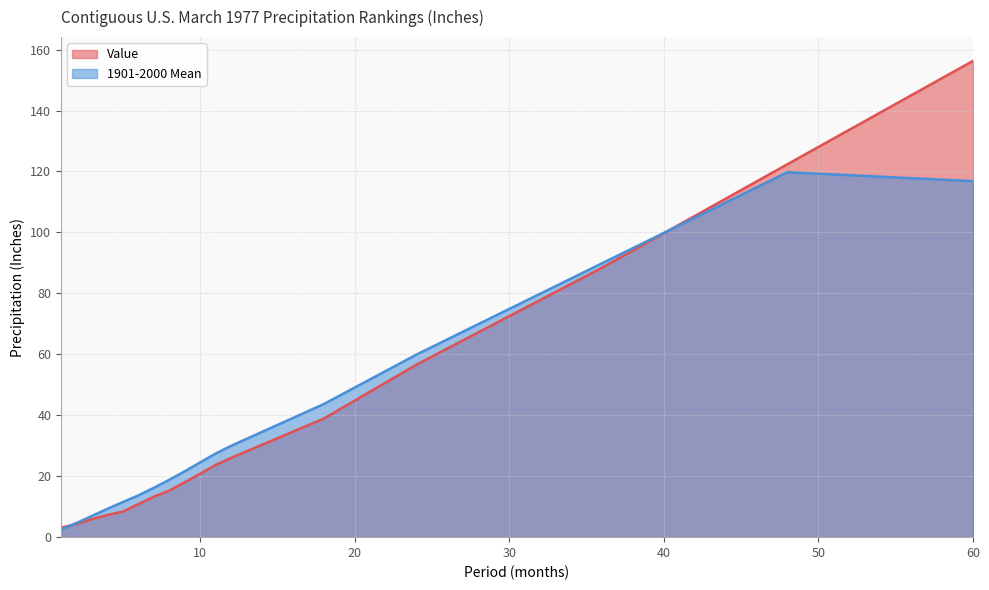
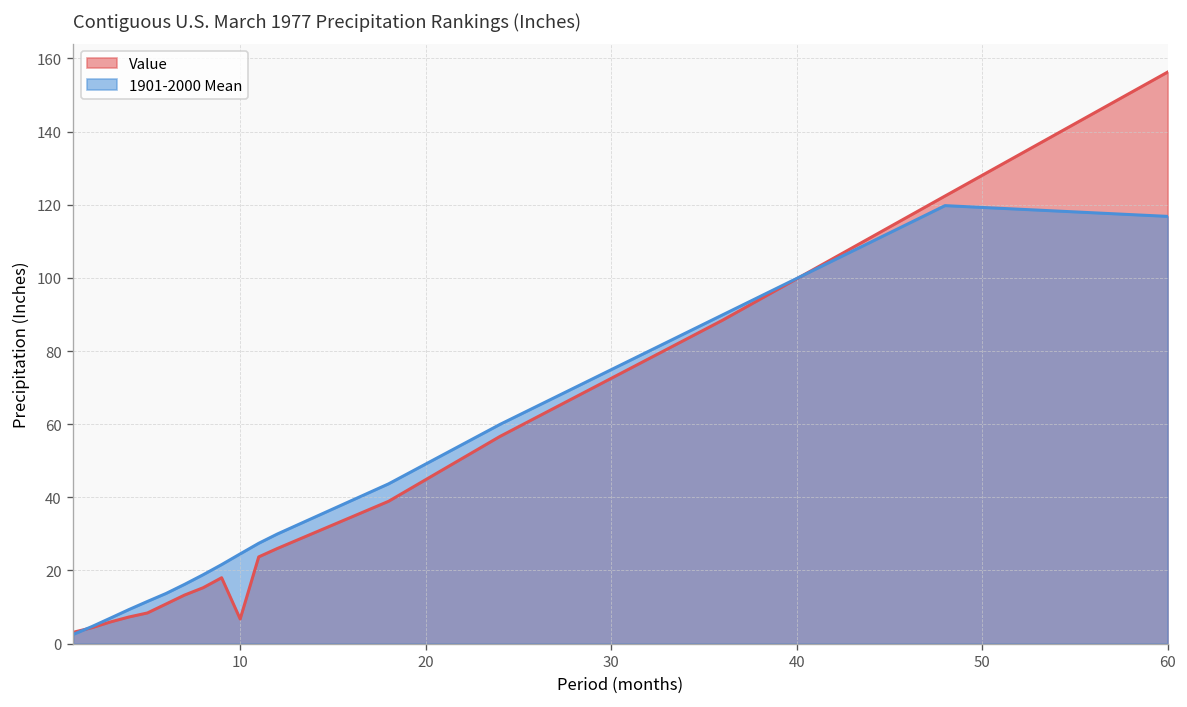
Value, 10: 21 -> 7
